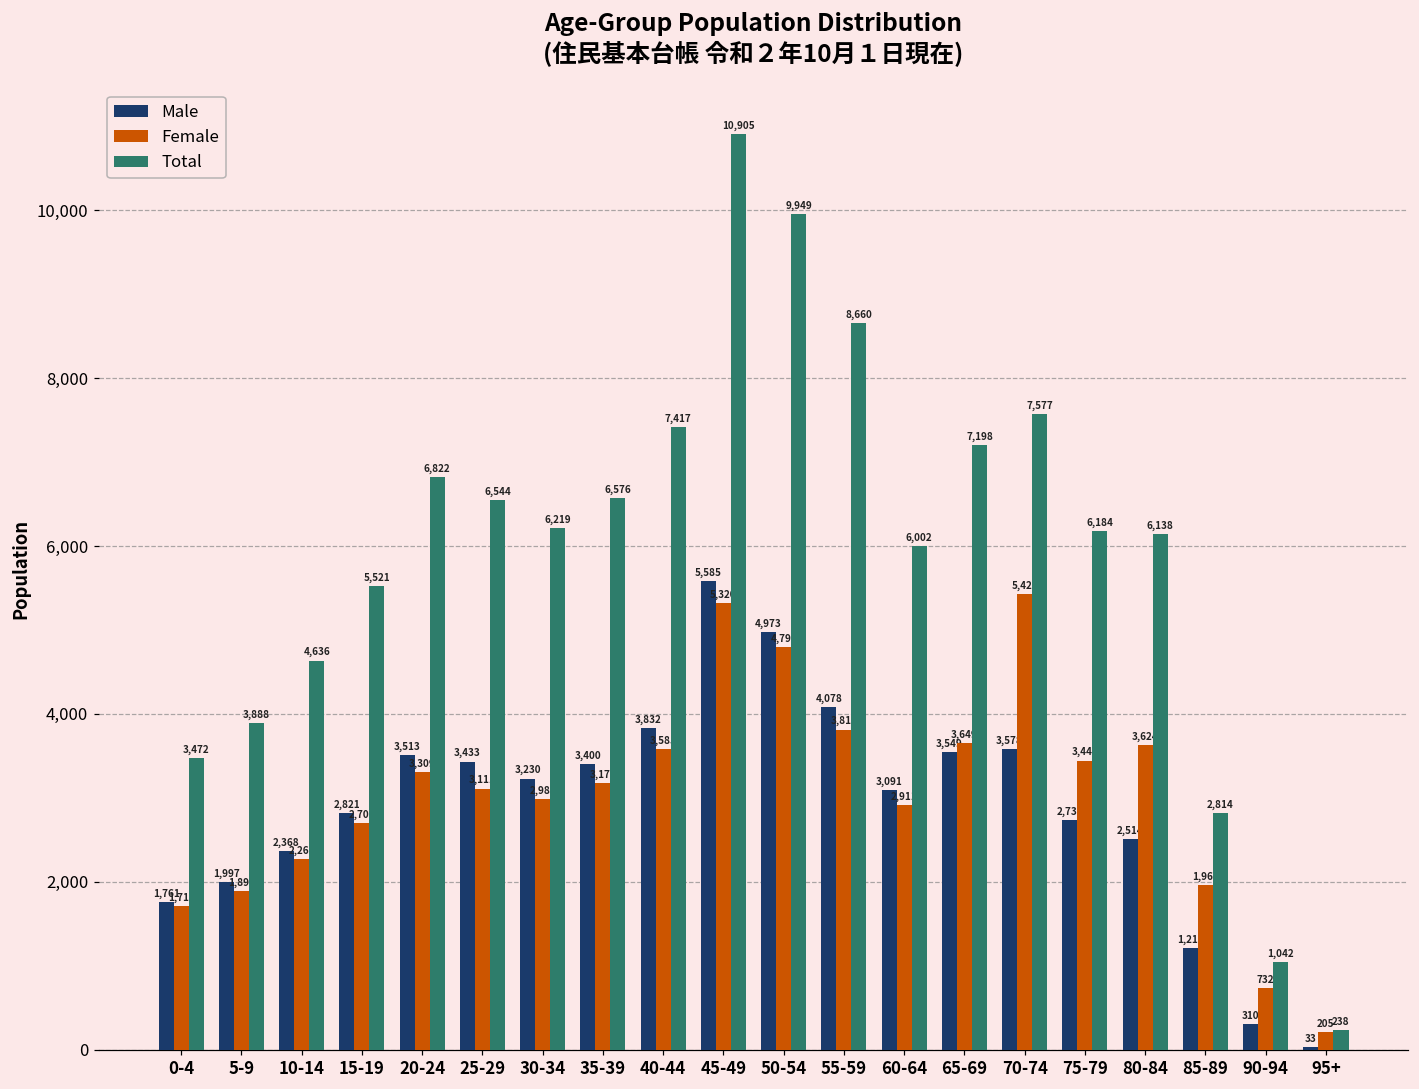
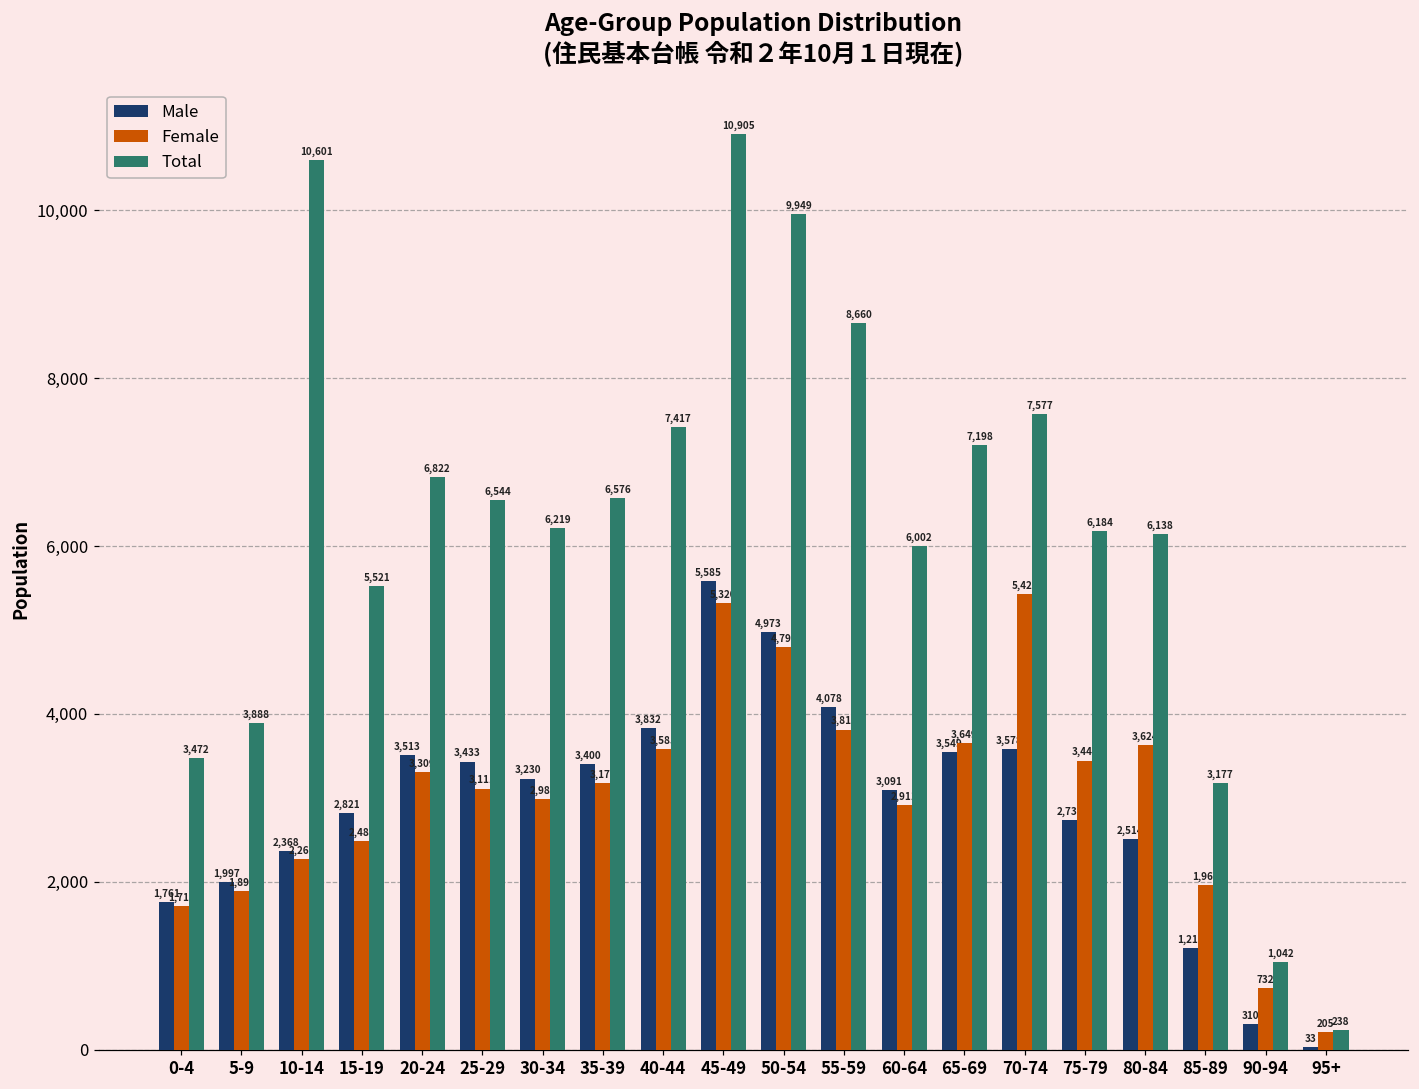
Total, 10-14: 4,636 -> 10,601
Female, 15-19: 2,700 -> 2,486
Total, 85-89: 2,814 -> 3,177
